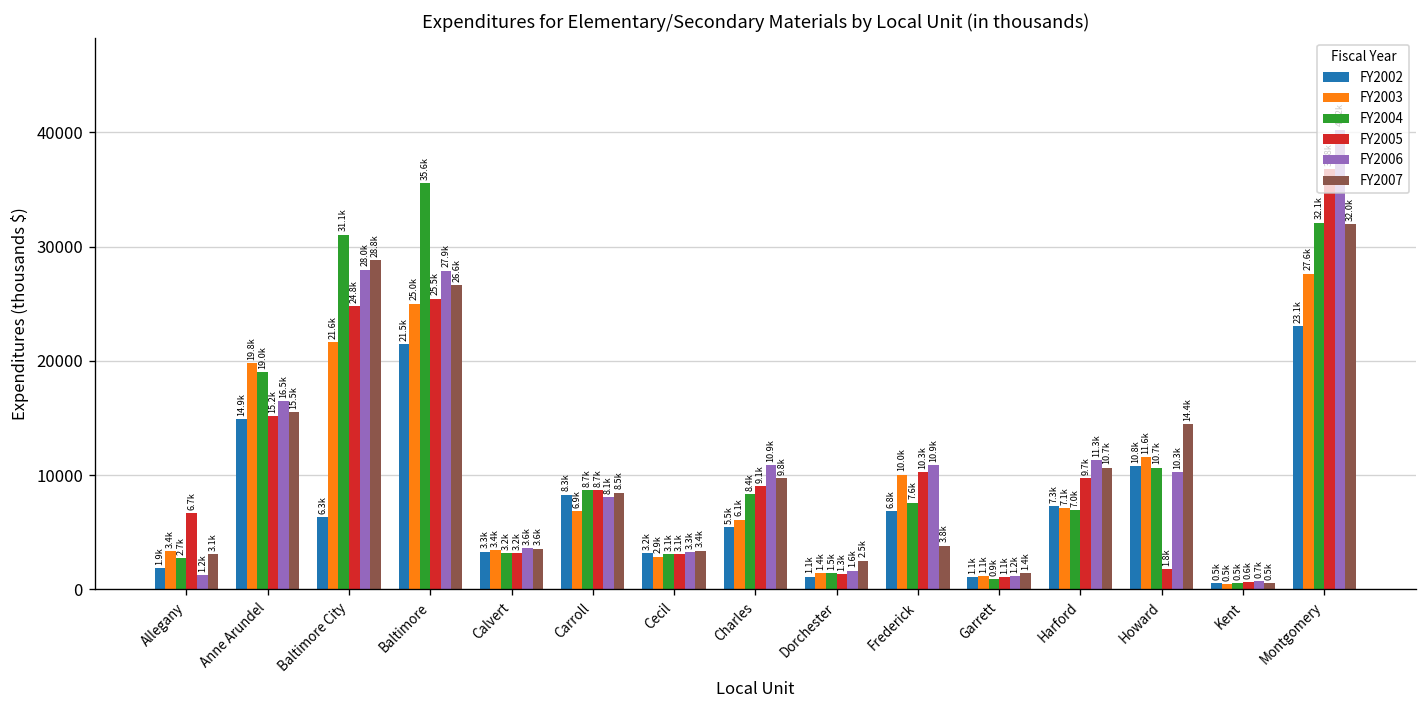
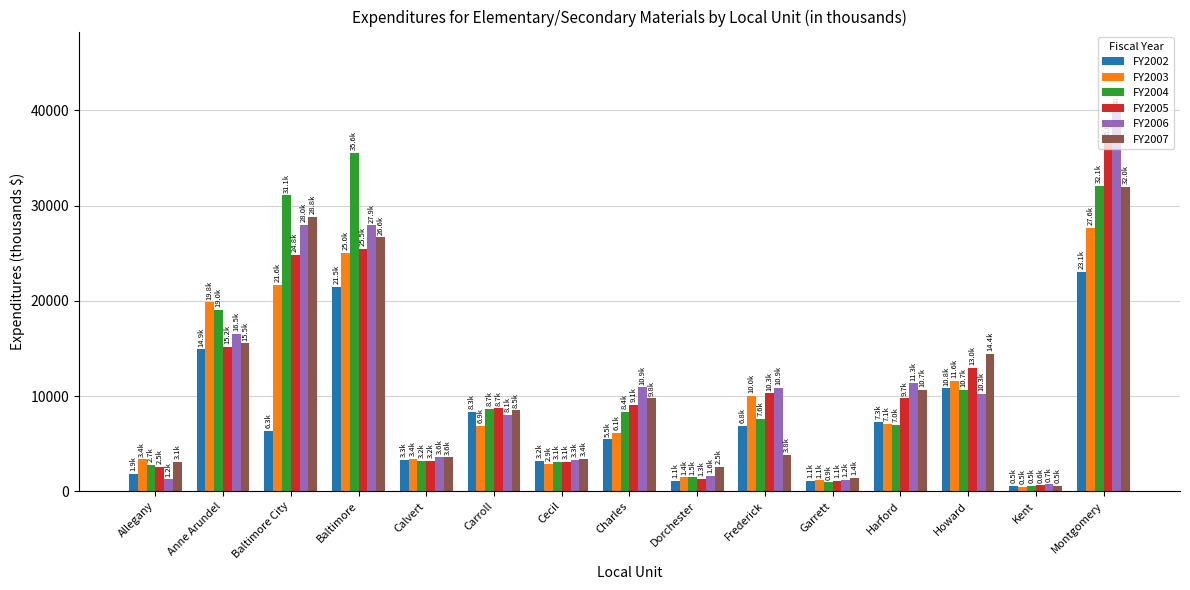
FY2005, Allegany: 6.7k -> 2.5k
FY2005, Howard: 1.8k -> 13.0k
